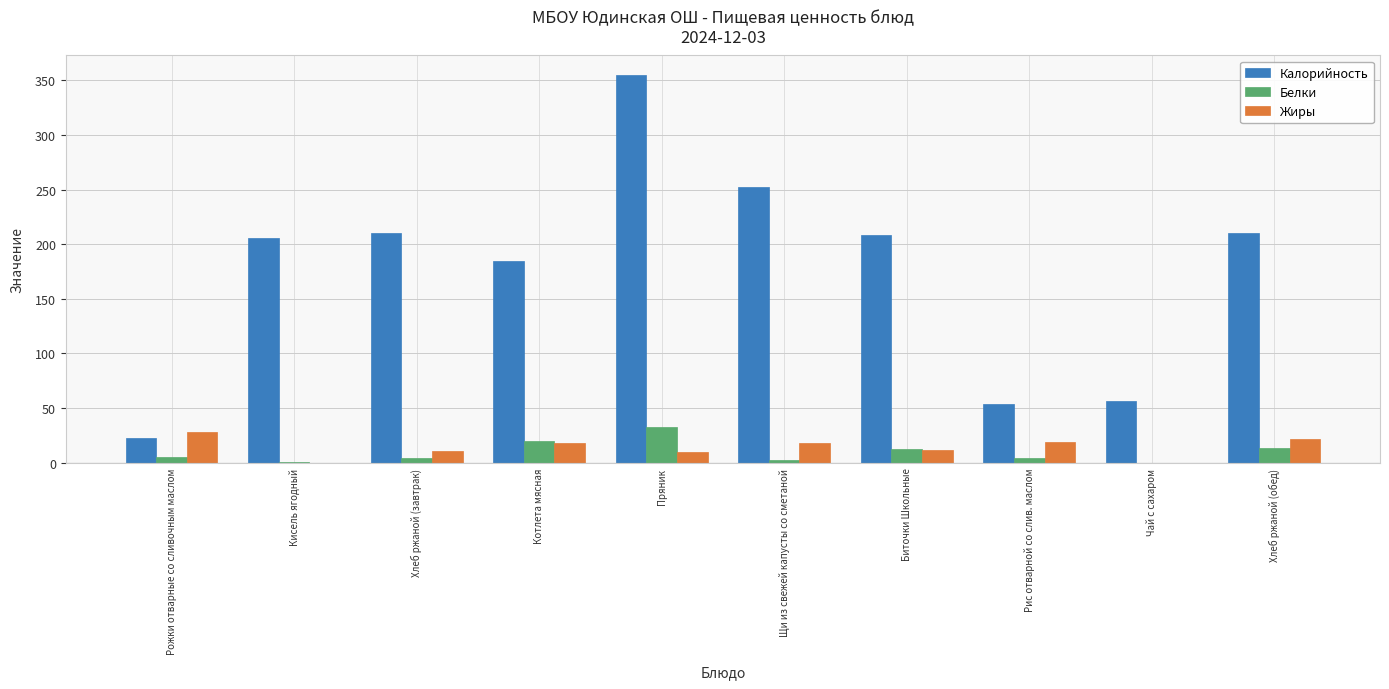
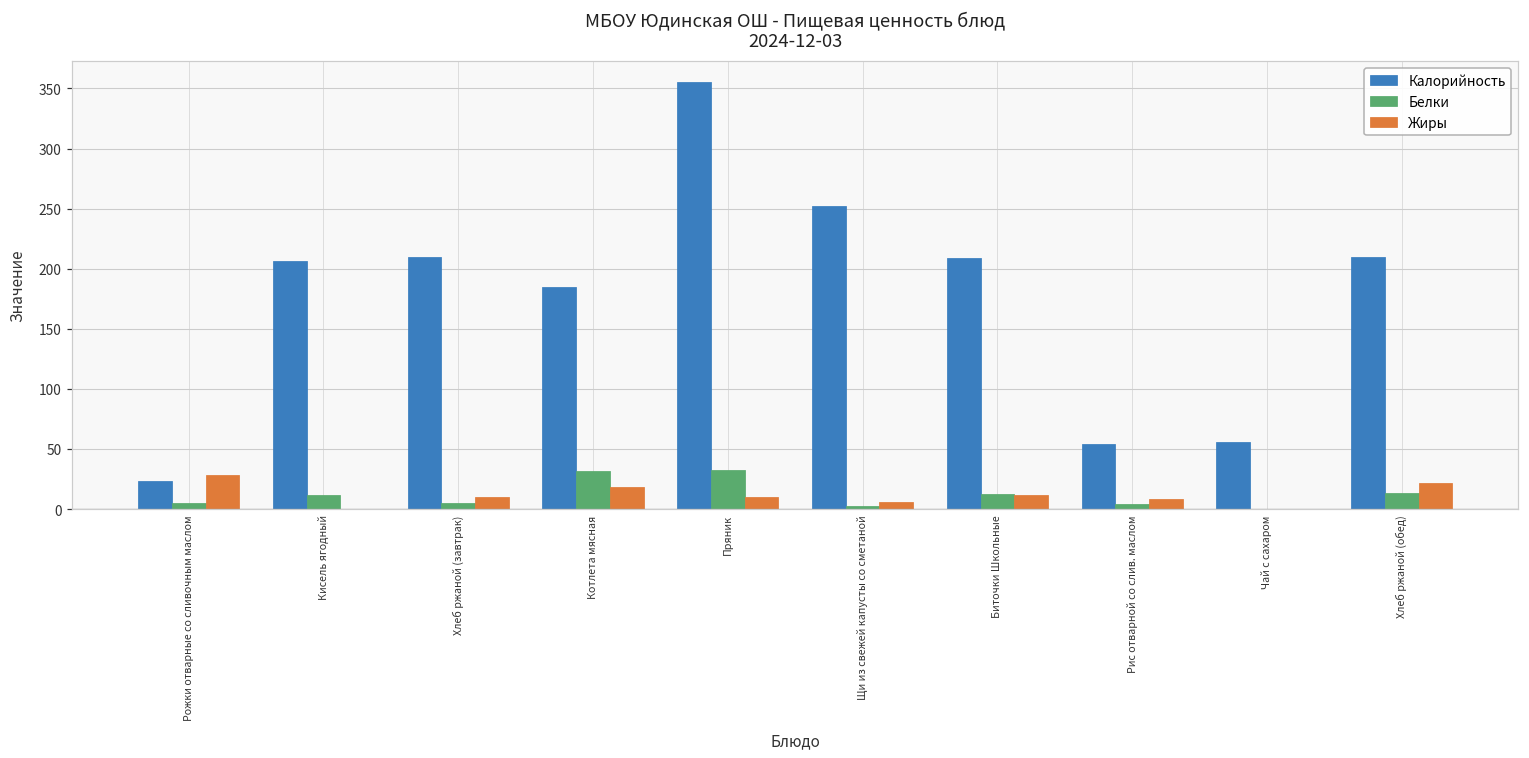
Белки, Кисель ягодный: 1 -> 12
Белки, Котлета мясная: 20 -> 32
Жиры, Щи из свежей капусты со сметаной: 18 -> 6
Жиры, Рис отварной со слив. маслом: 19 -> 8
